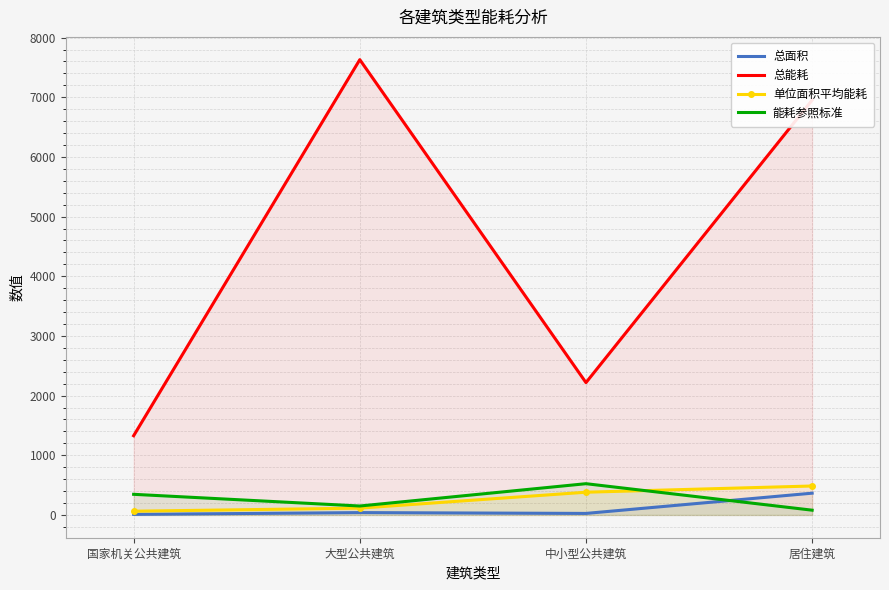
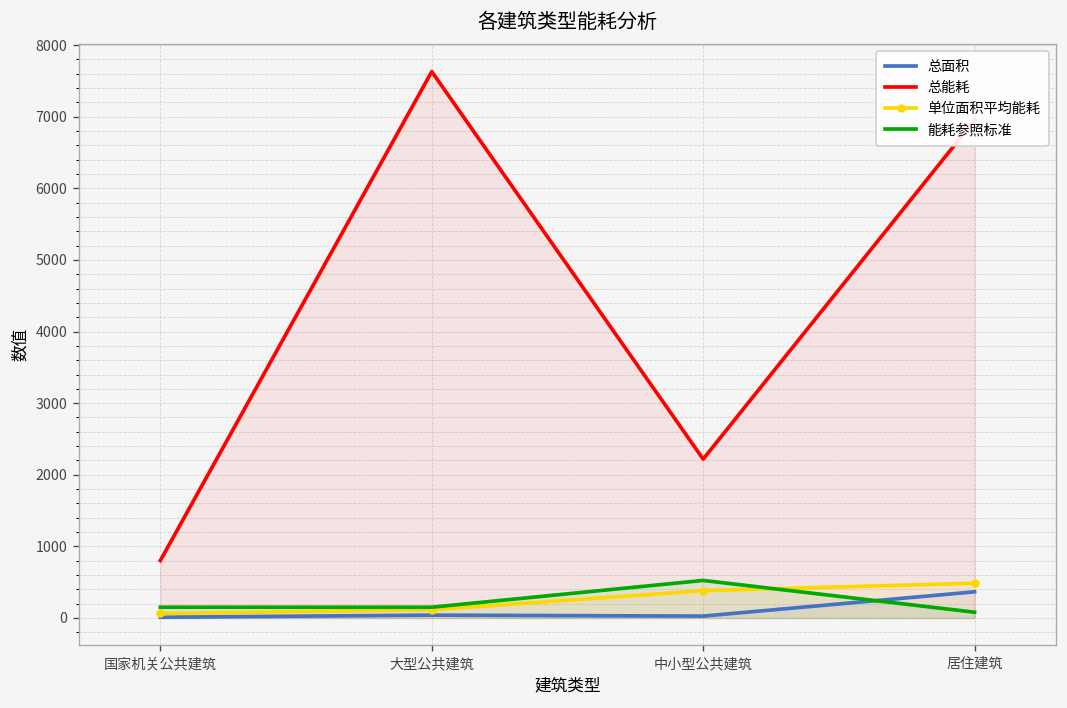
总能耗, 国家机关公共建筑: 1300 -> 800
能耗参照标准, 国家机关公共建筑: 300 -> 200
